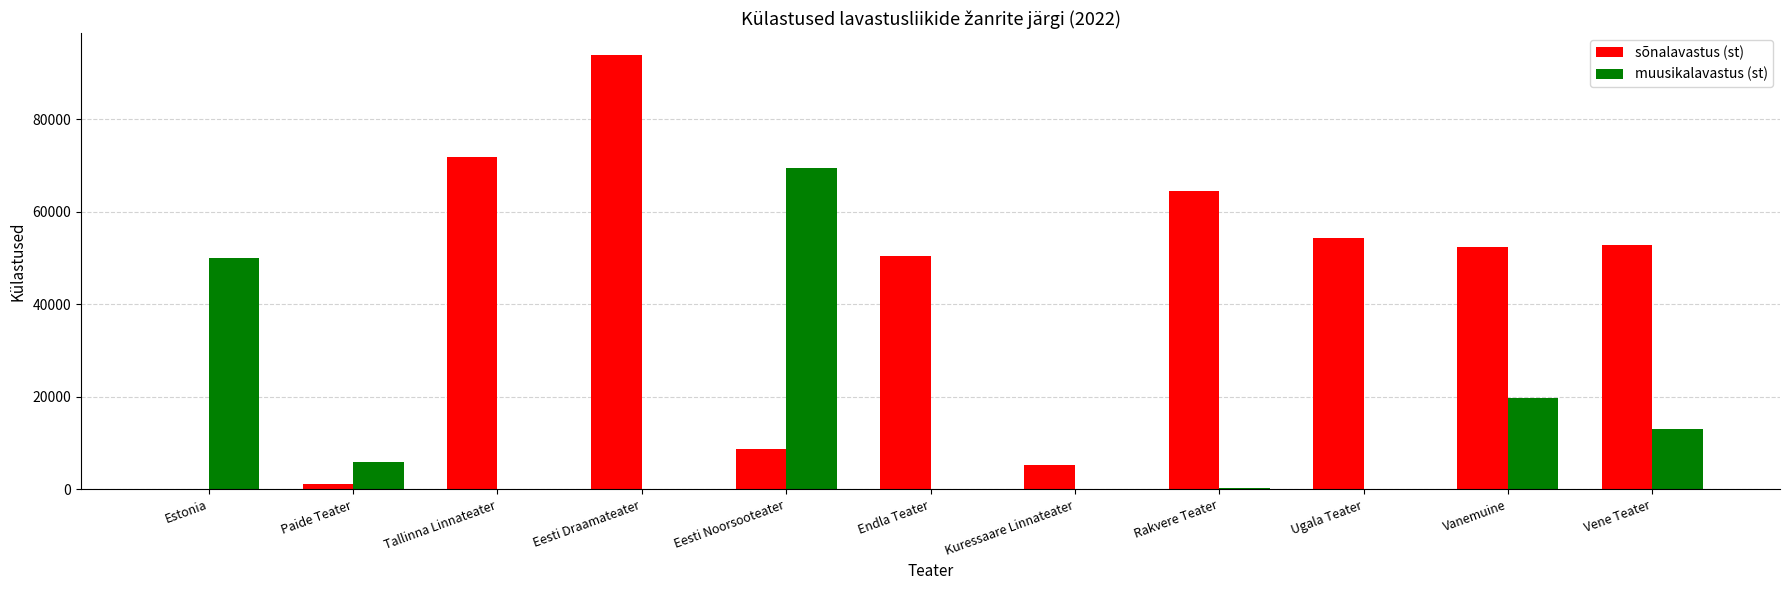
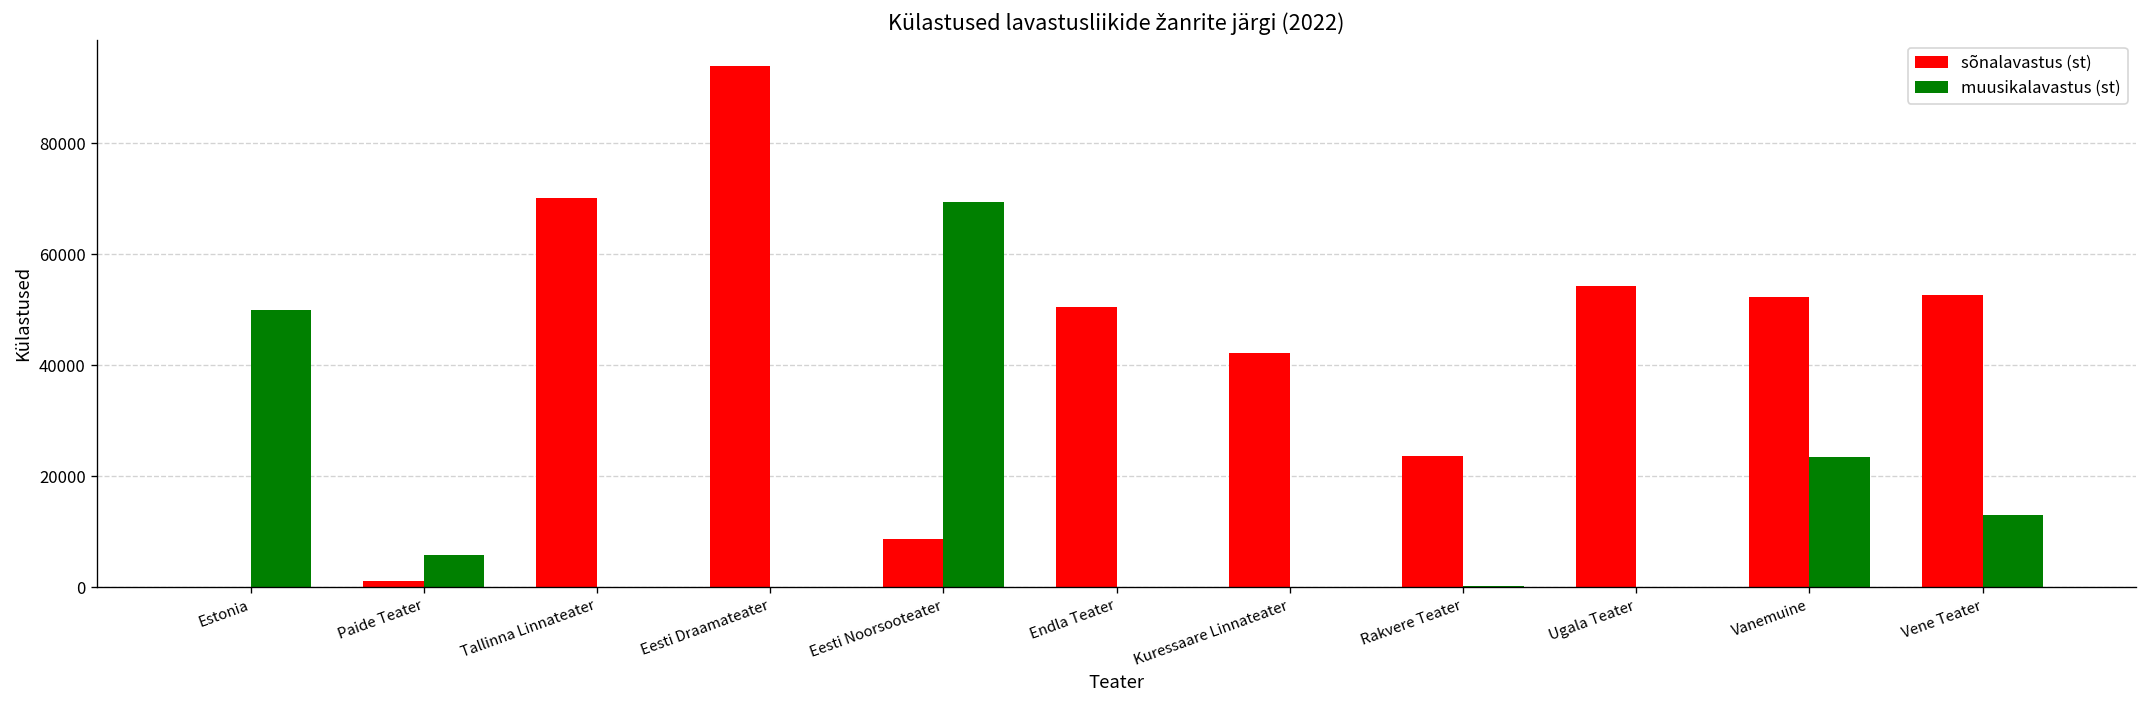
sõnalavastus (st), Tallinna Linnateater: 72000 -> 70000
sõnalavastus (st), Kuressaare Linnateater: 5000 -> 42000
sõnalavastus (st), Rakvere Teater: 64000 -> 24000
muusikalavastus (st), Vanemuine: 20000 -> 23000
